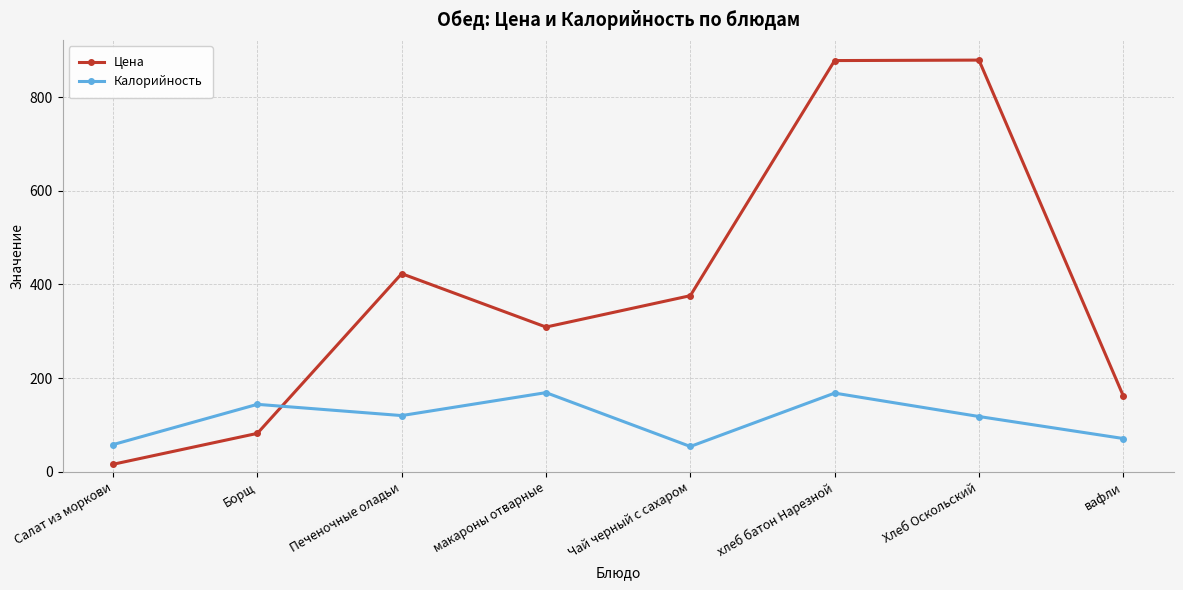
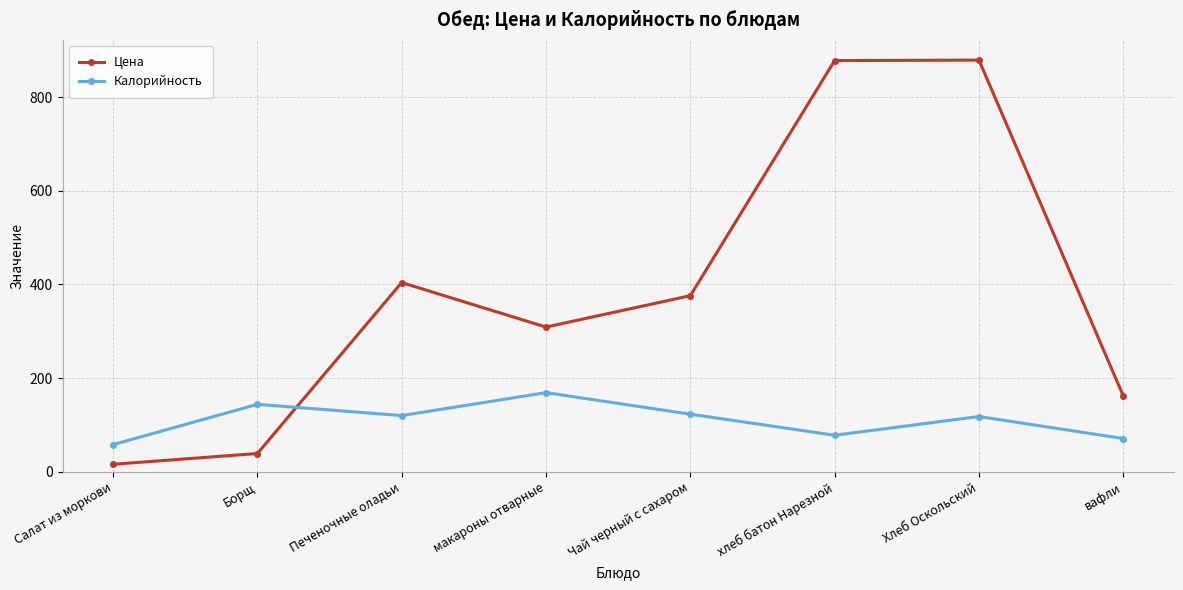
Цена, Борщ: 80 -> 40
Цена, Печеночные оладьи: 420 -> 400
Калорийность, Чай черный с сахаром: 50 -> 120
Калорийность, хлеб батон Нарезной: 170 -> 80
